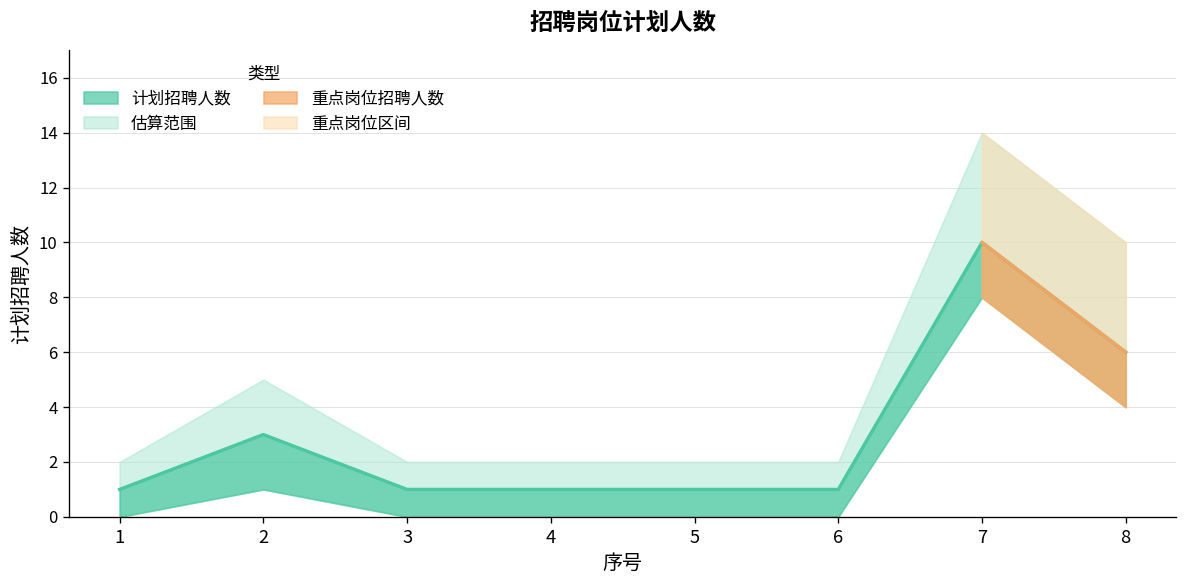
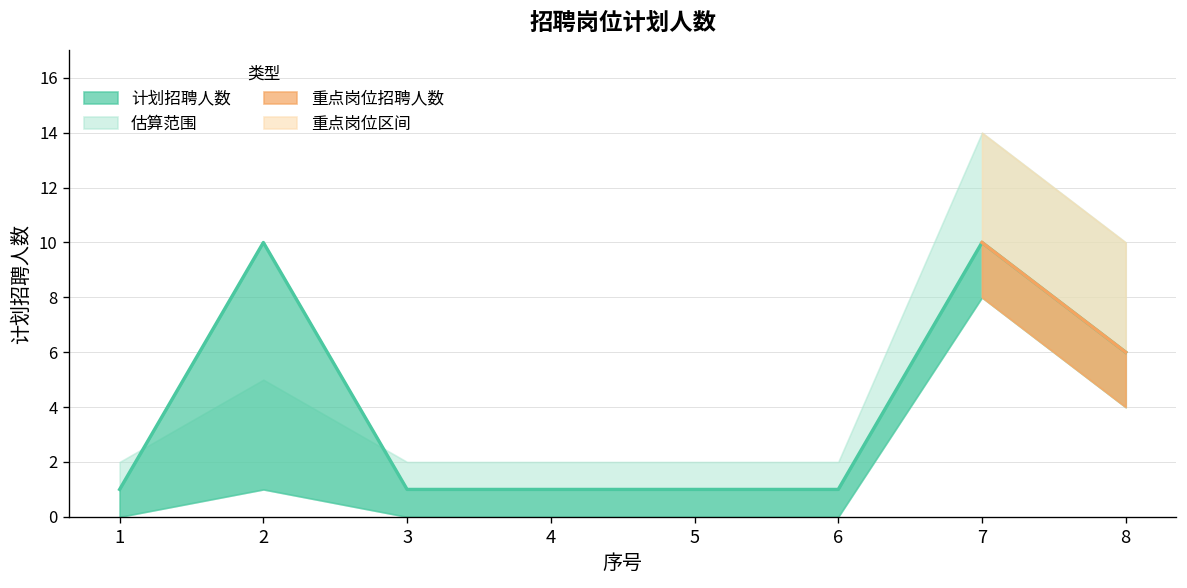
计划招聘人数, 2: 3 -> 10
